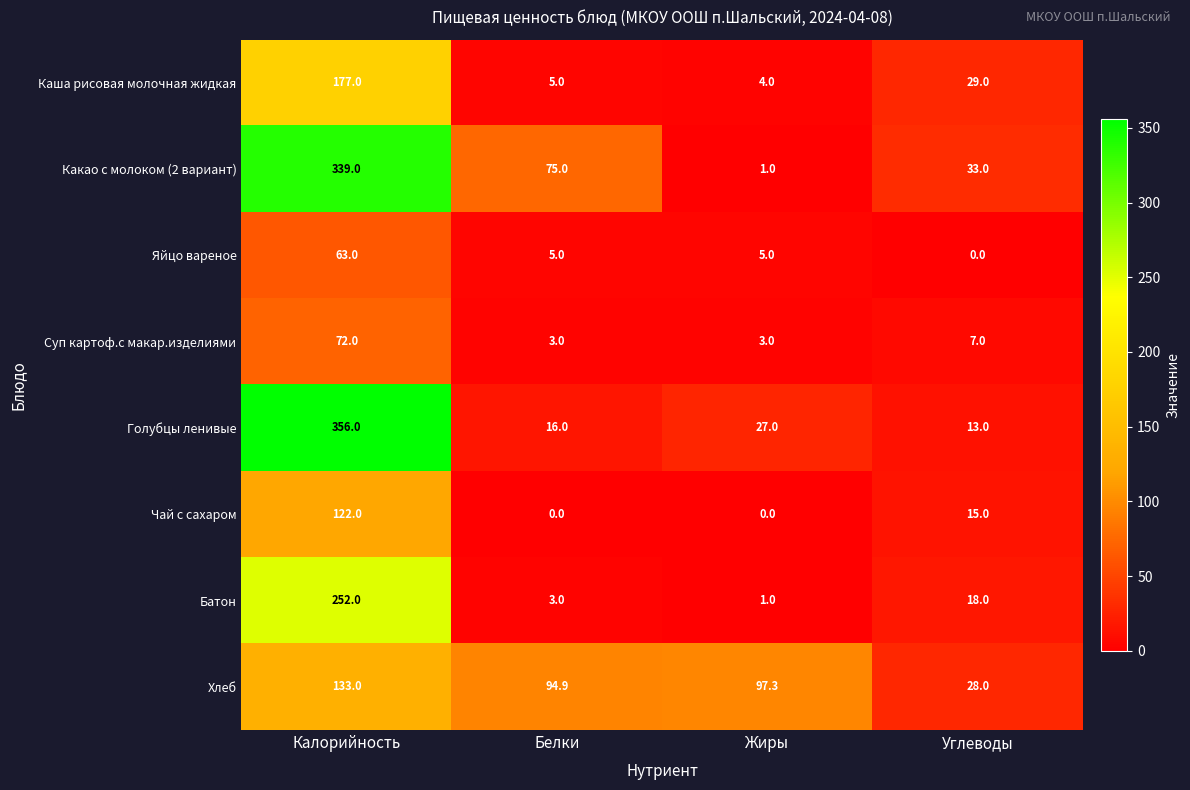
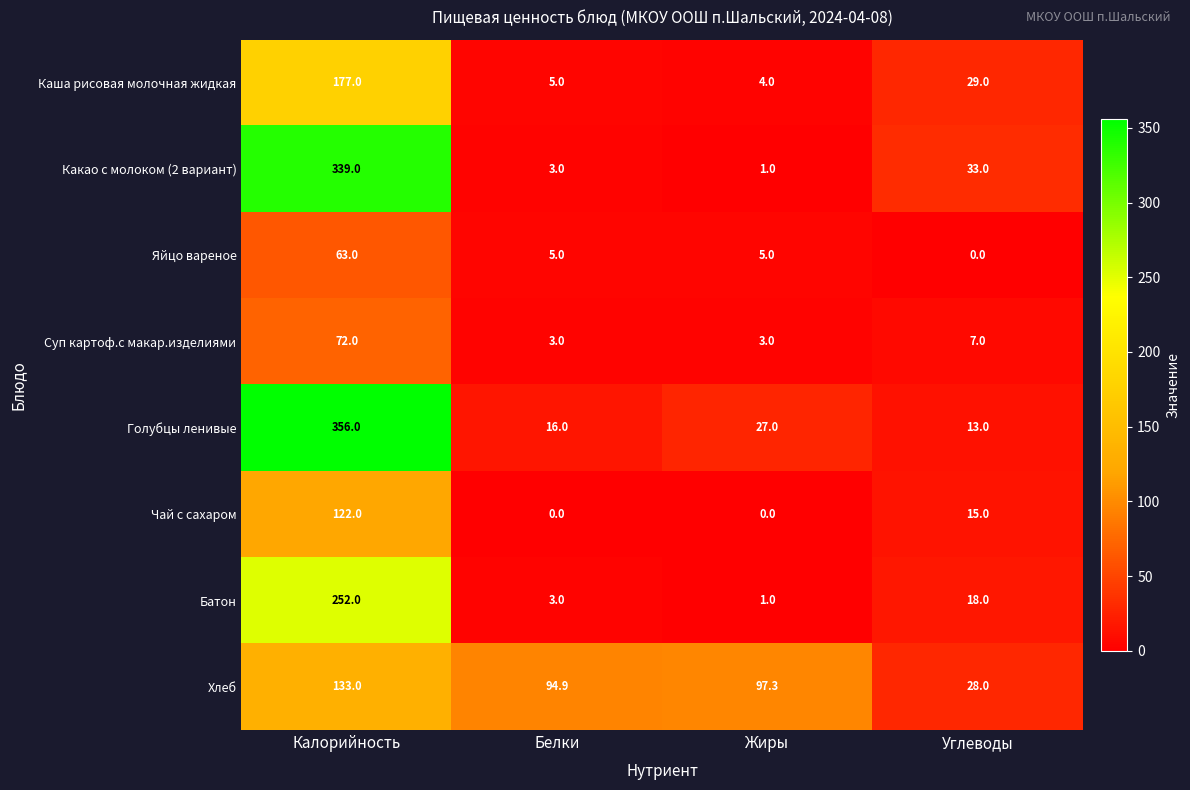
Какао с молоком (2 вариант), Белки: 75.0 -> 3.0
